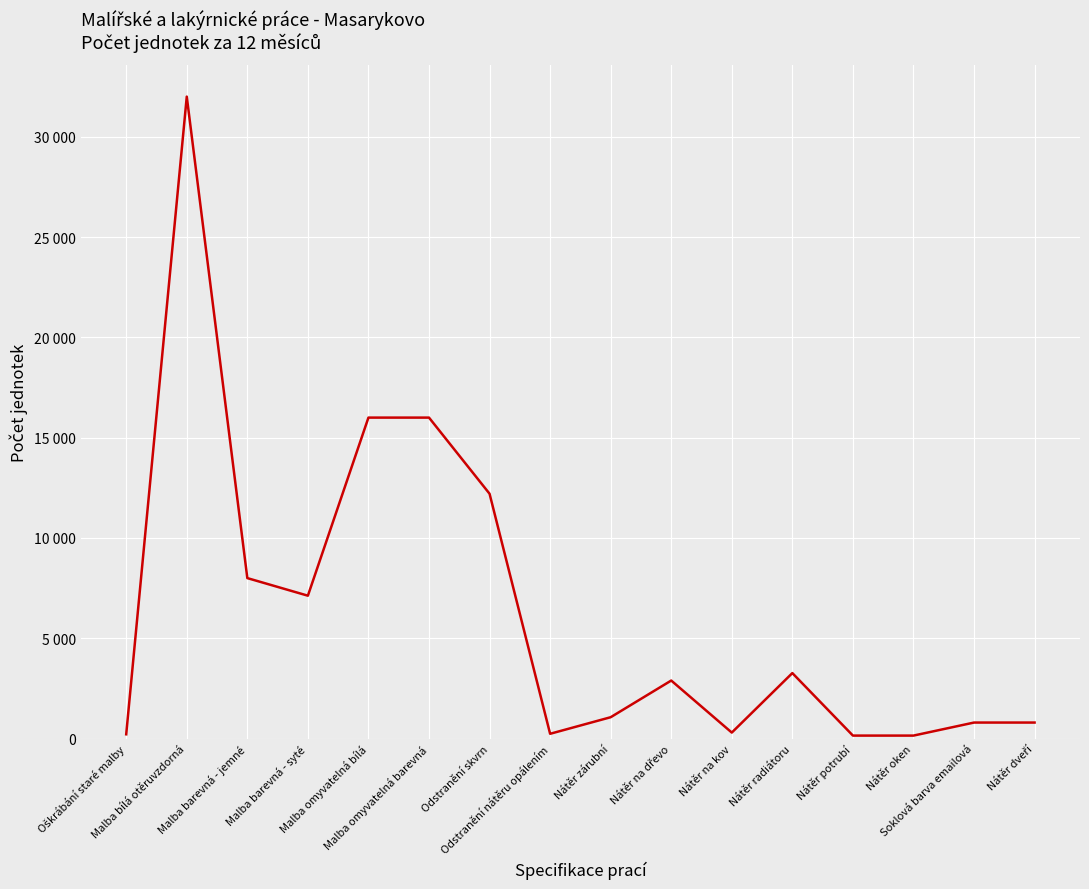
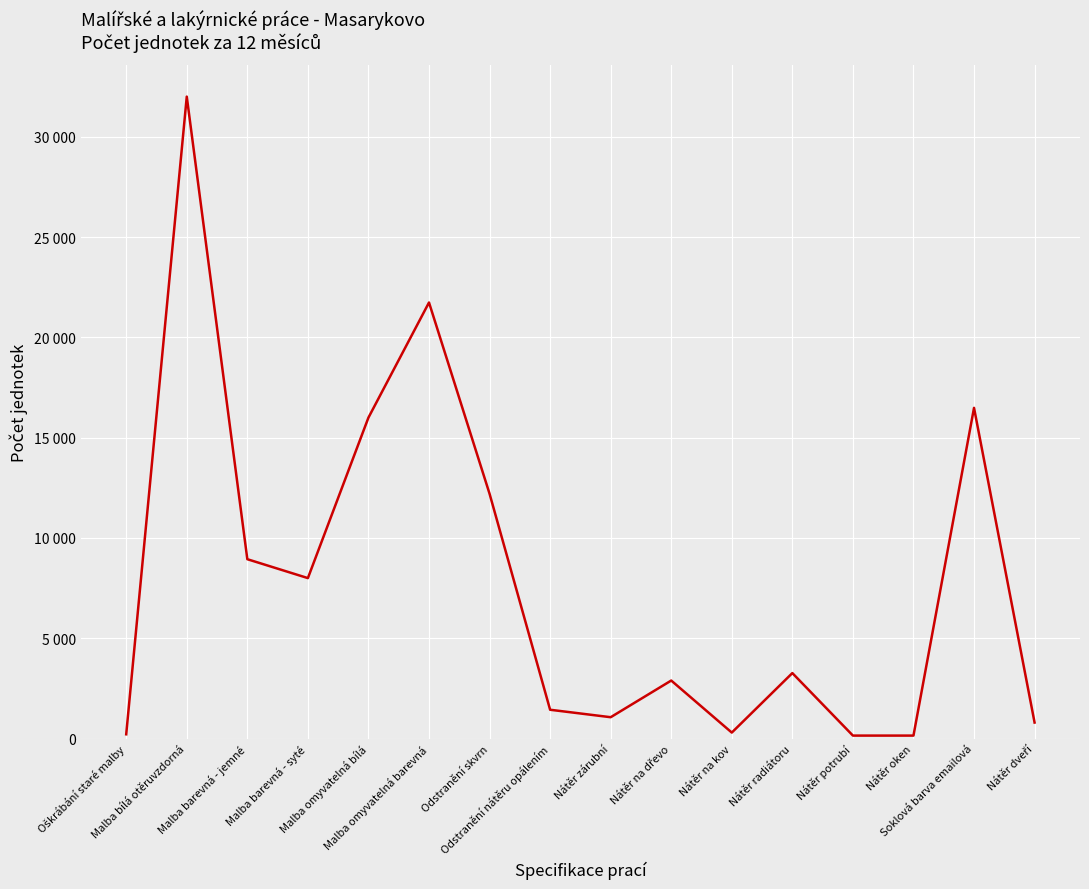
Malba barevná - jemné: 8000 -> 8900
Malba barevná - syté: 7100 -> 8000
Malba omyvatelná barevná: 16000 -> 21700
Odstranění nátěru opálením: 200 -> 1400
Soklová barva emailová: 800 -> 16500
